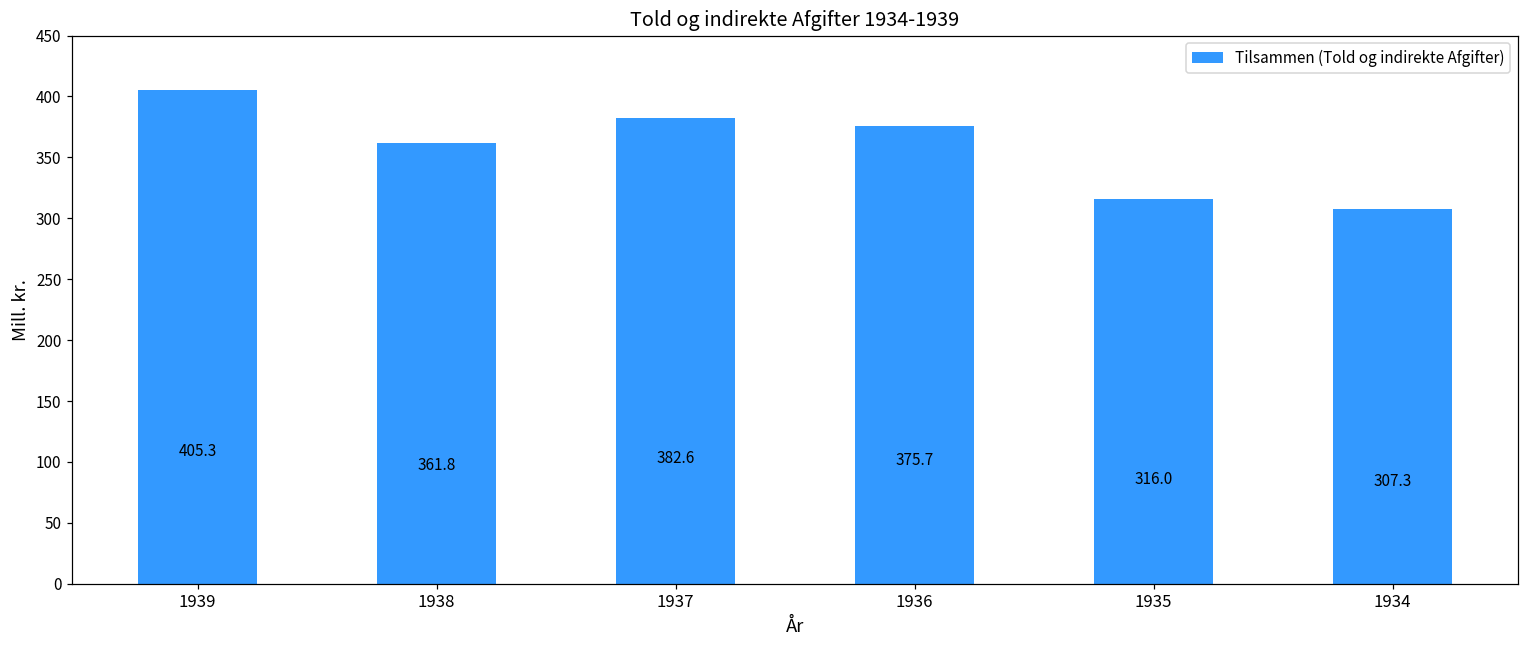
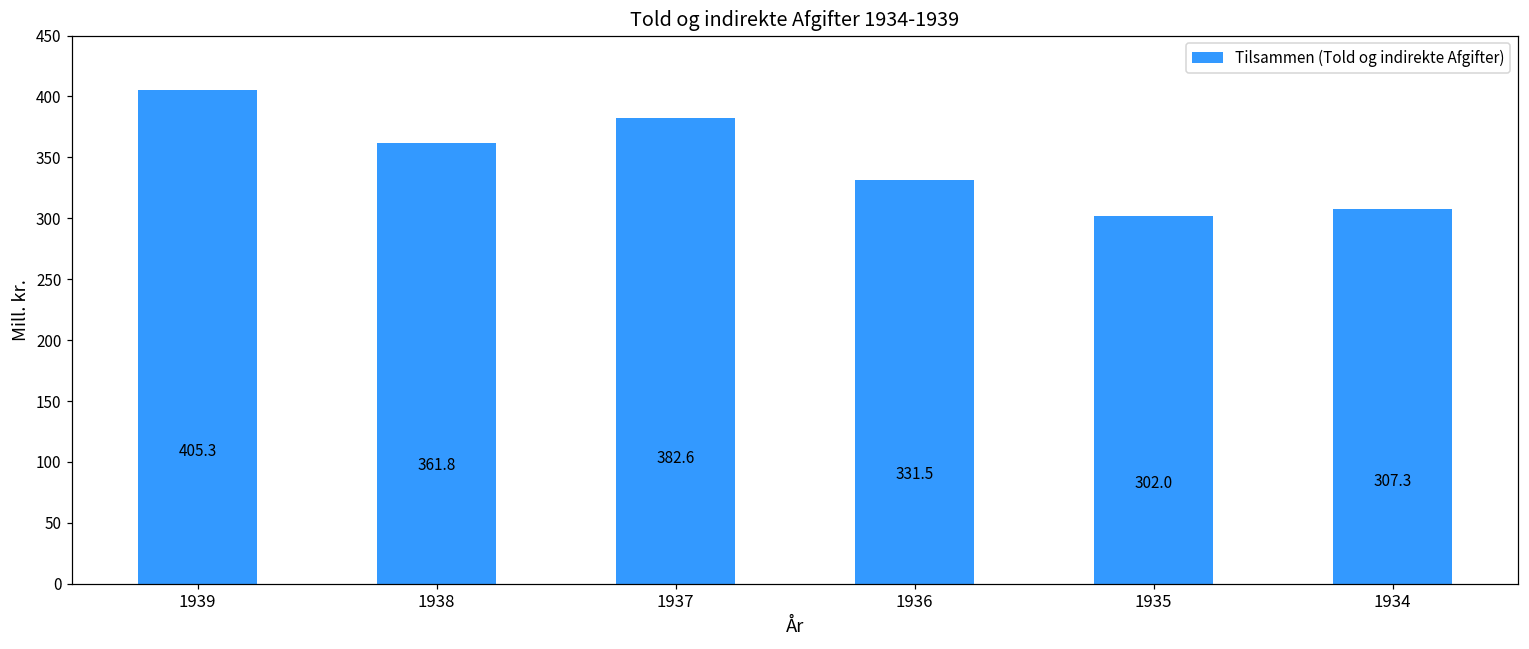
1936: 375.7 -> 331.5
1935: 316.0 -> 302.0
